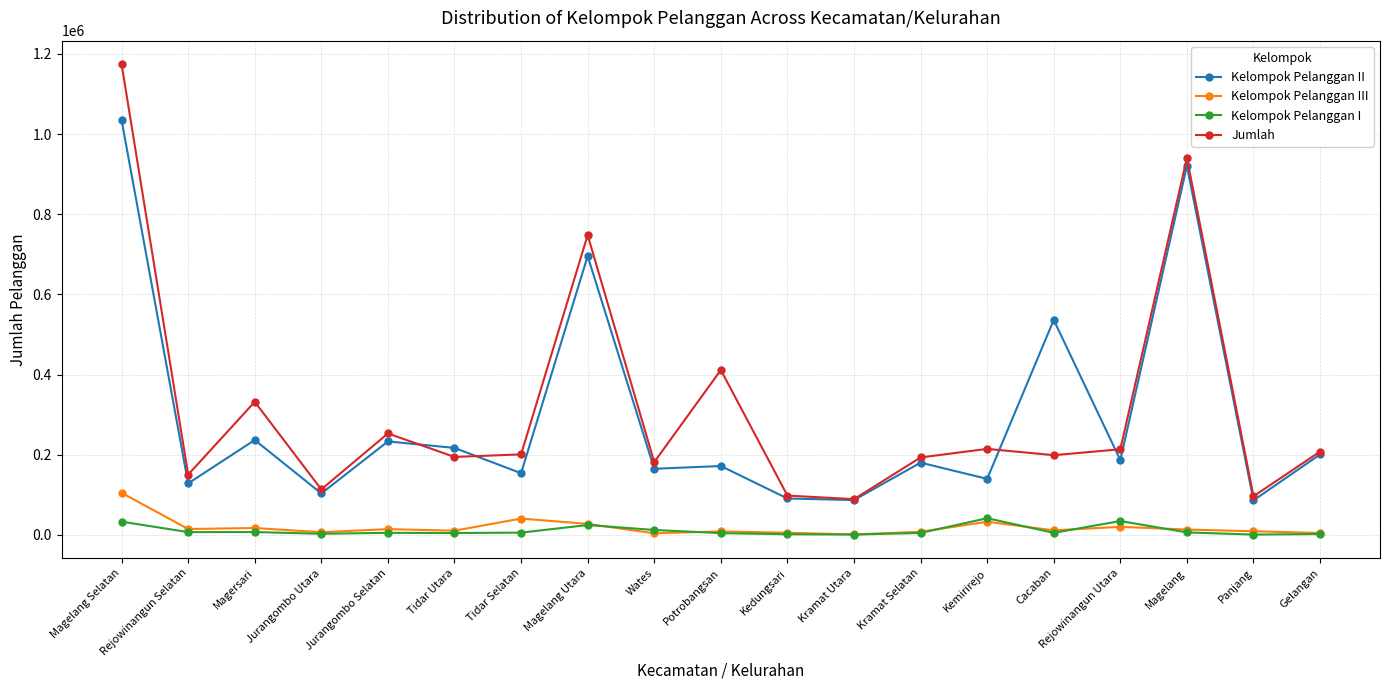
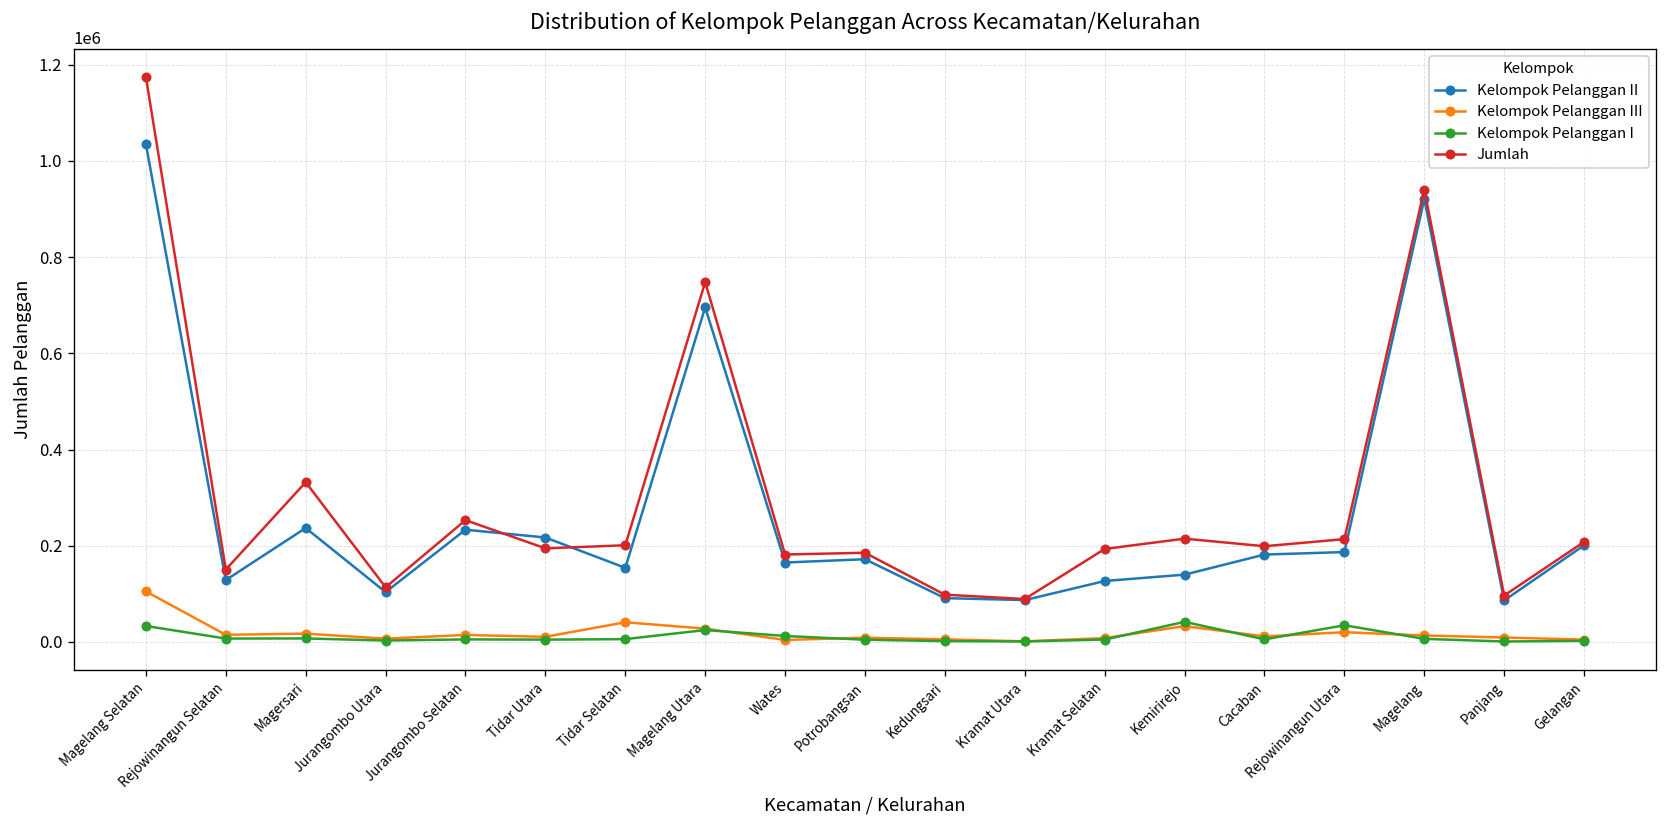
Jumlah, Potrobangsan: 410000 -> 190000
Kelompok Pelanggan II, Kramat Selatan: 180000 -> 130000
Kelompok Pelanggan II, Cacaban: 540000 -> 180000
